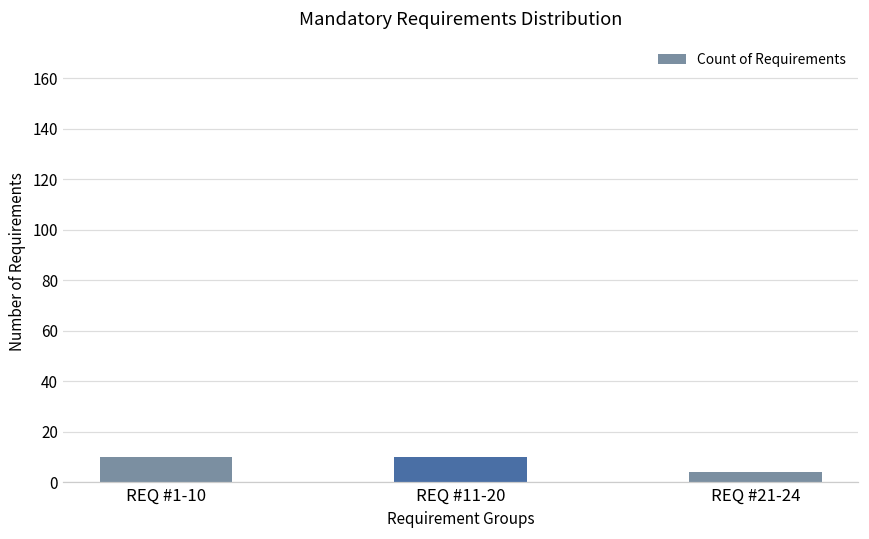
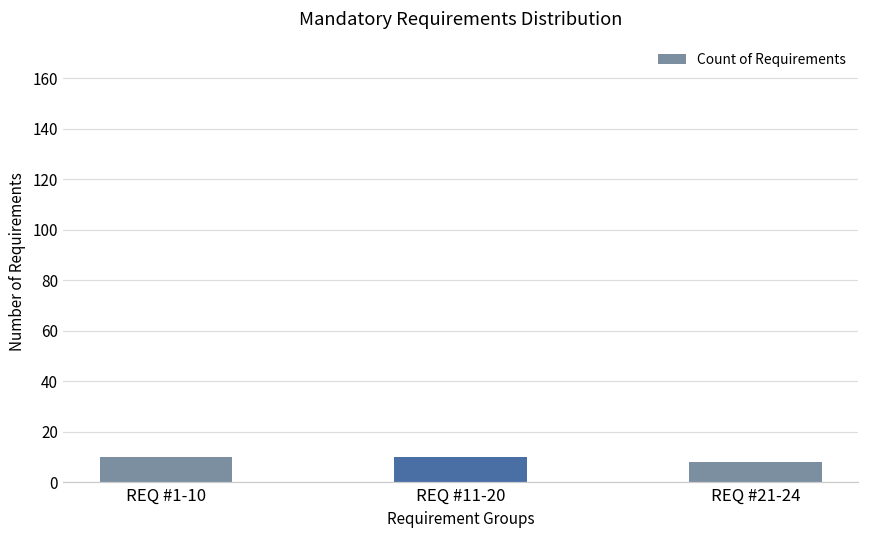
REQ #21-24: 4 -> 8
